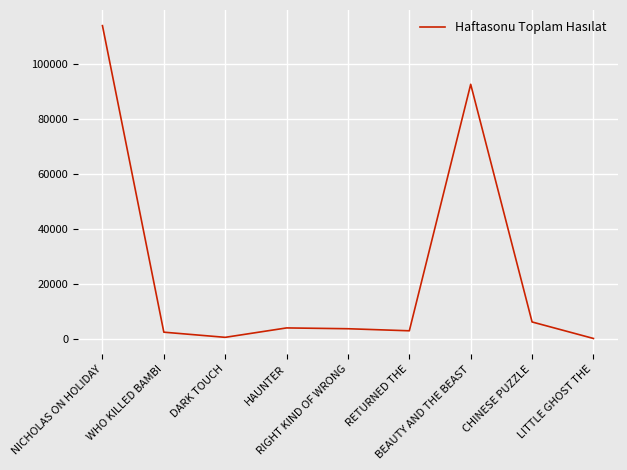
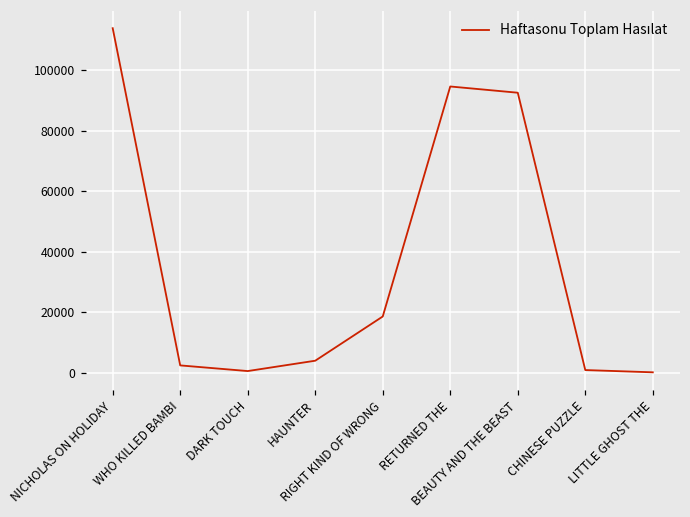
RIGHT KIND OF WRONG: 4000 -> 19000
RETURNED THE: 3000 -> 95000
CHINESE PUZZLE: 6000 -> 1000
